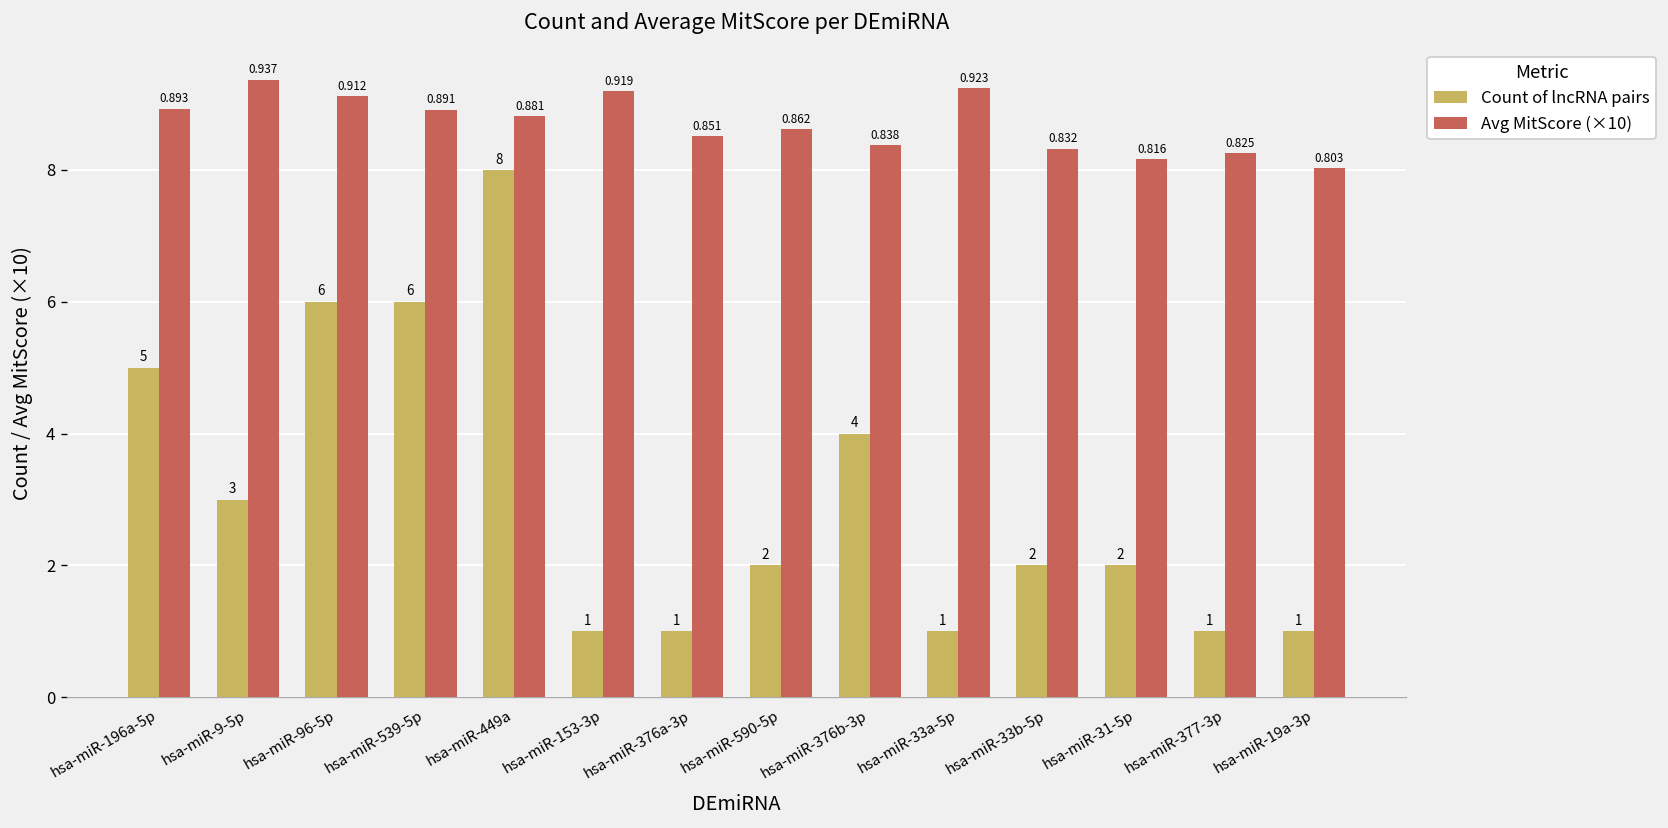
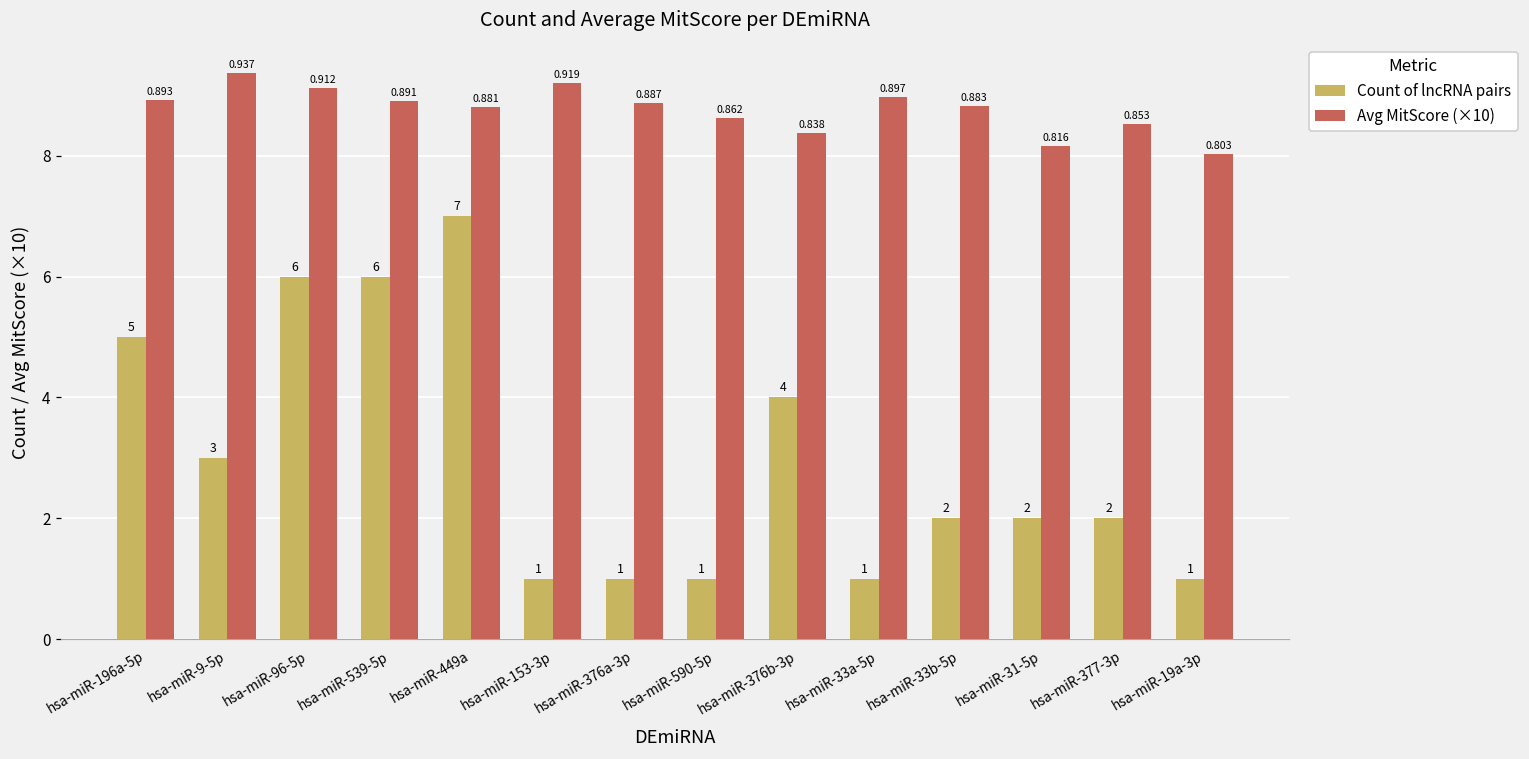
Count of lncRNA pairs, hsa-miR-449a: 8 -> 7
Avg MitScore (×10), hsa-miR-376a-3p: 0.851 -> 0.887
Count of lncRNA pairs, hsa-miR-590-5p: 2 -> 1
Avg MitScore (×10), hsa-miR-33a-5p: 0.923 -> 0.897
Avg MitScore (×10), hsa-miR-33b-5p: 0.832 -> 0.883
Count of lncRNA pairs, hsa-miR-377-3p: 1 -> 2
Avg MitScore (×10), hsa-miR-377-3p: 0.825 -> 0.853
